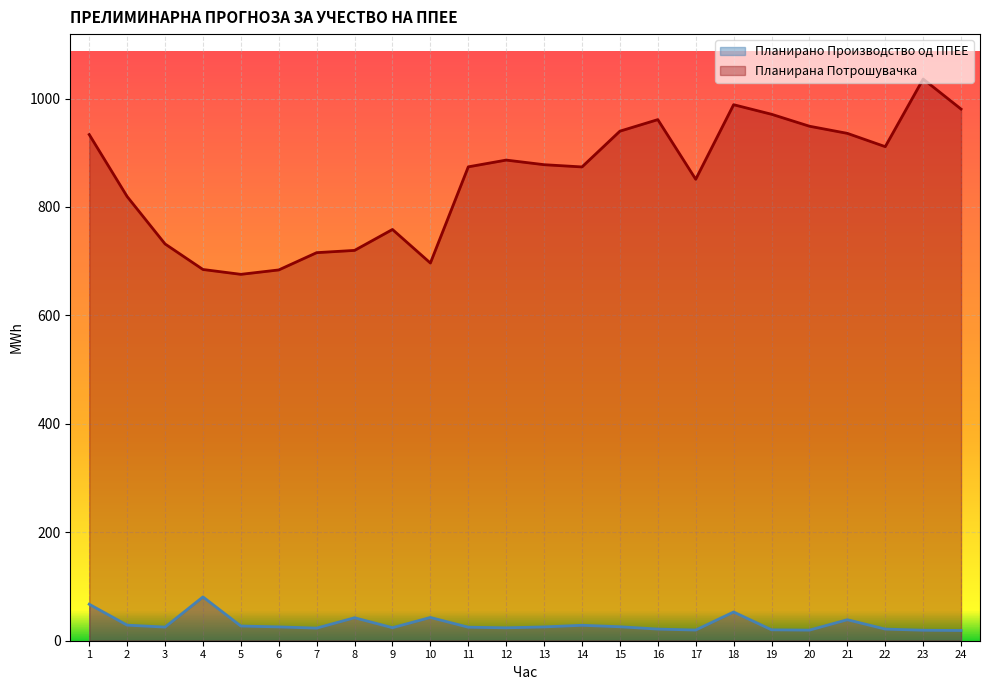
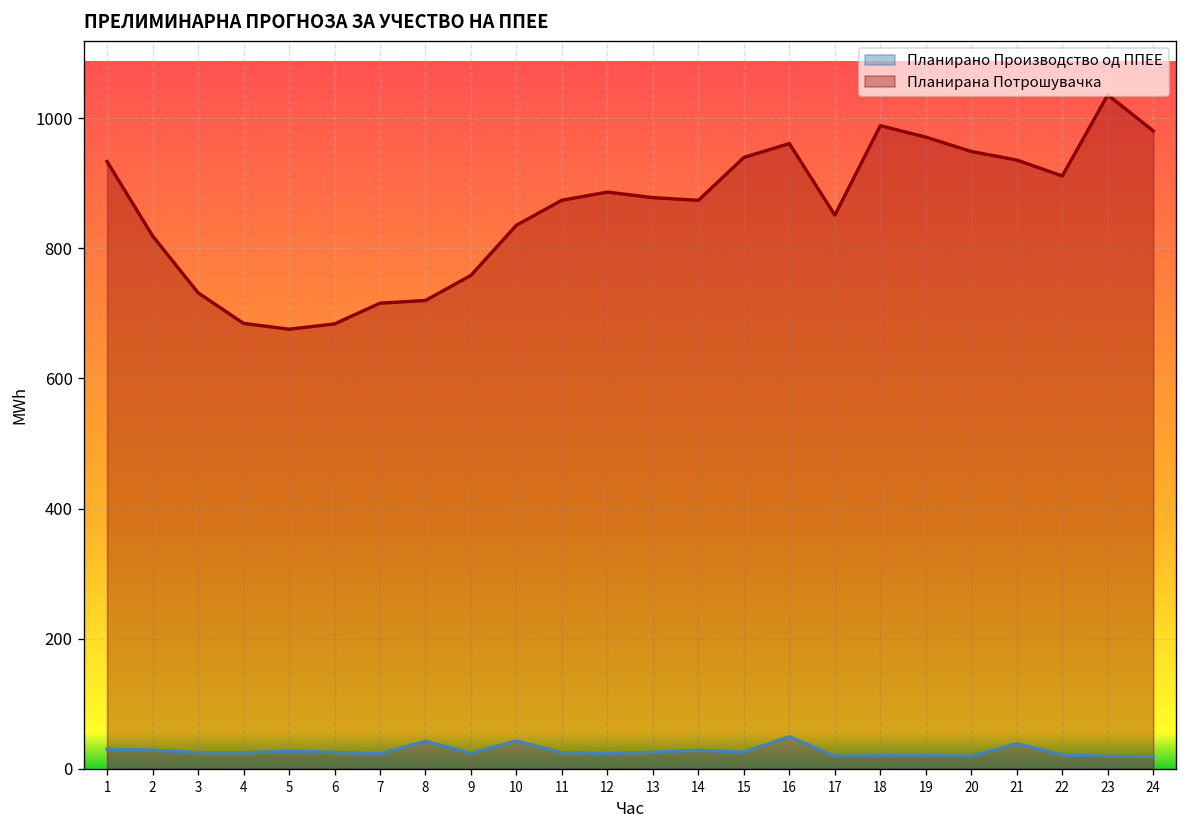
Планирано Производство од ППЕЕ, 1: 70 -> 30
Планирано Производство од ППЕЕ, 4: 80 -> 20
Планирана Потрошувачка, 10: 700 -> 840
Планирано Производство од ППЕЕ, 16: 20 -> 50
Планирано Производство од ППЕЕ, 18: 50 -> 20
